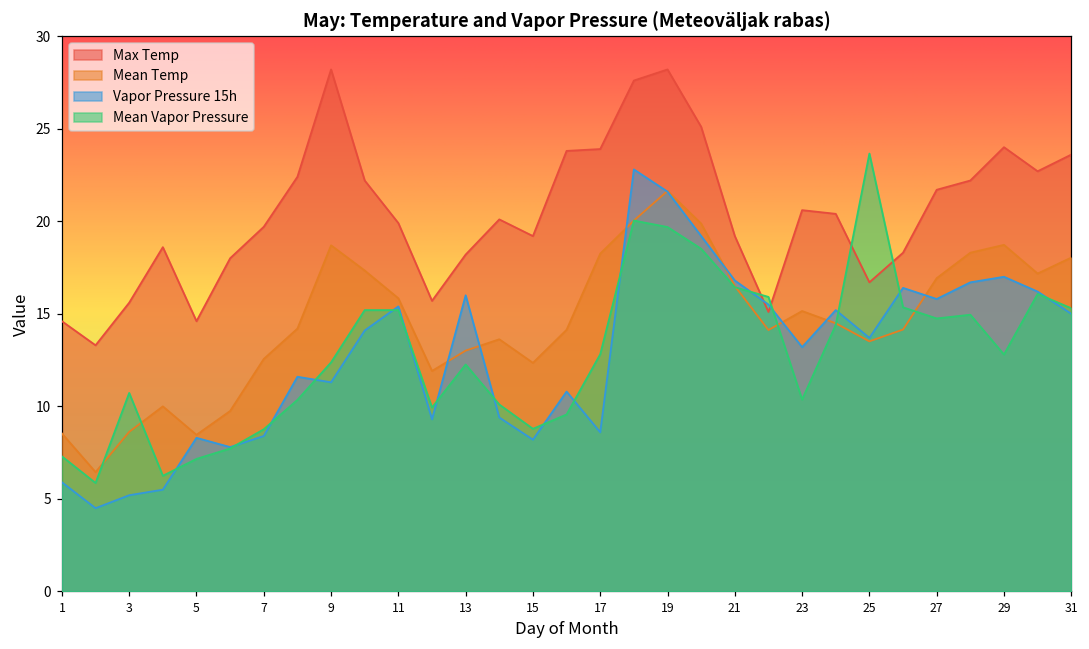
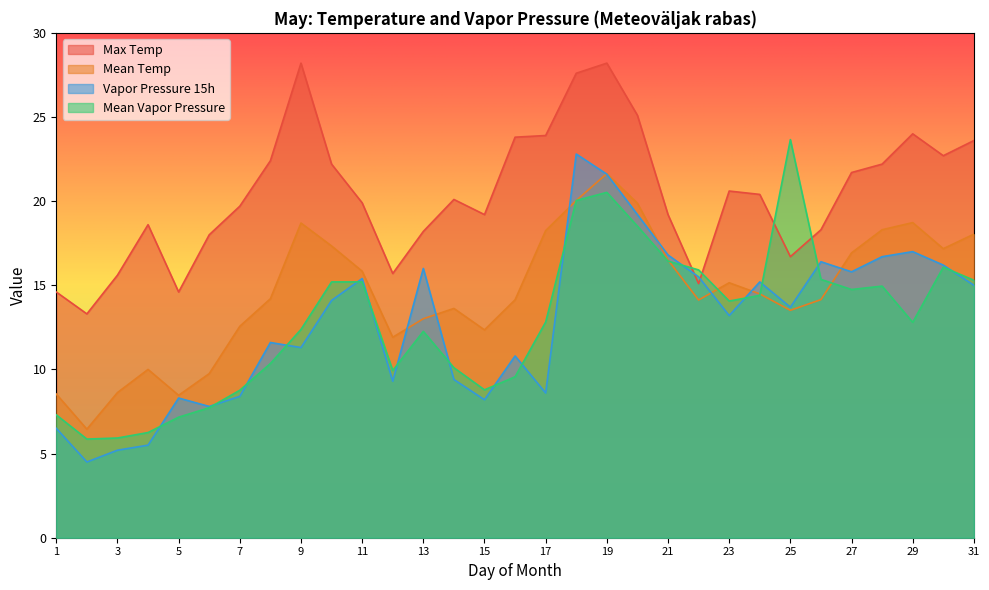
Vapor Pressure 15h, 1: 5.9 -> 6.5
Mean Vapor Pressure, 3: 10.7 -> 5.9
Mean Vapor Pressure, 19: 19.7 -> 20.5
Mean Vapor Pressure, 23: 10.4 -> 14.1
